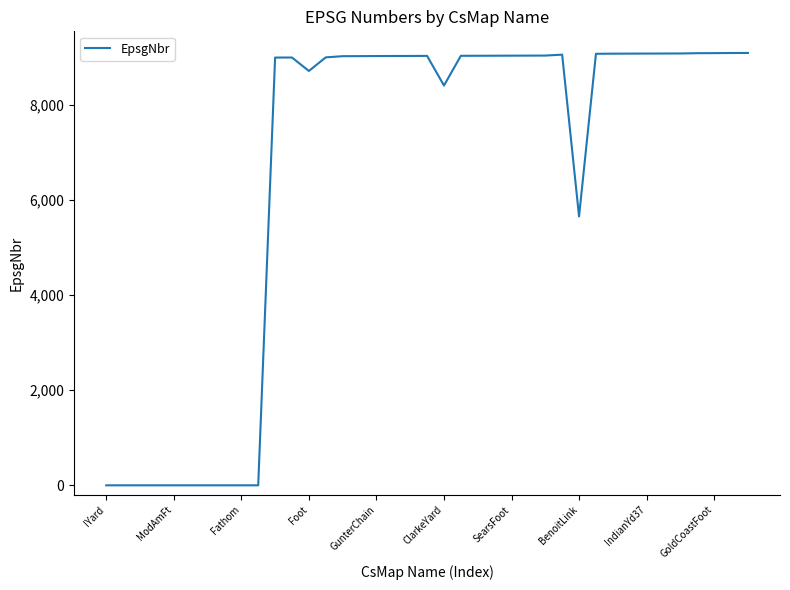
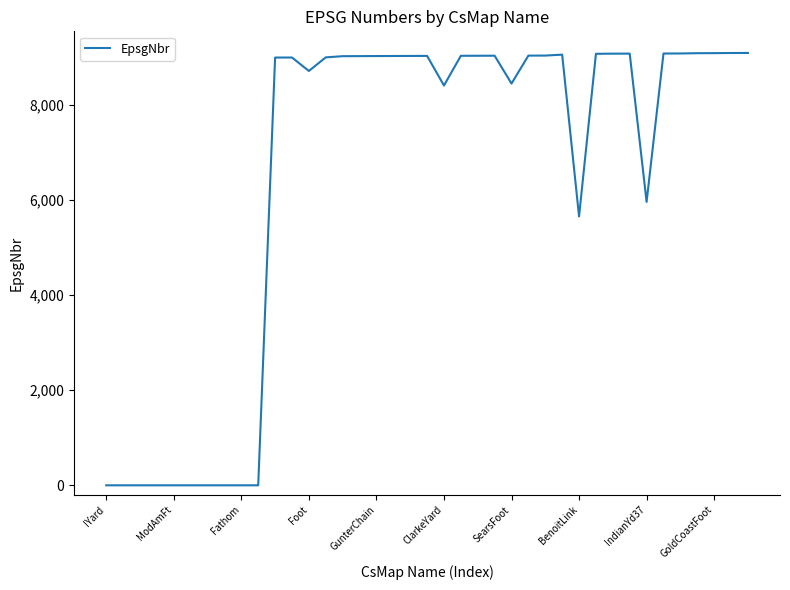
SearsFoot: 9,000 -> 8,500
IndianYd37: 9,100 -> 6,000
